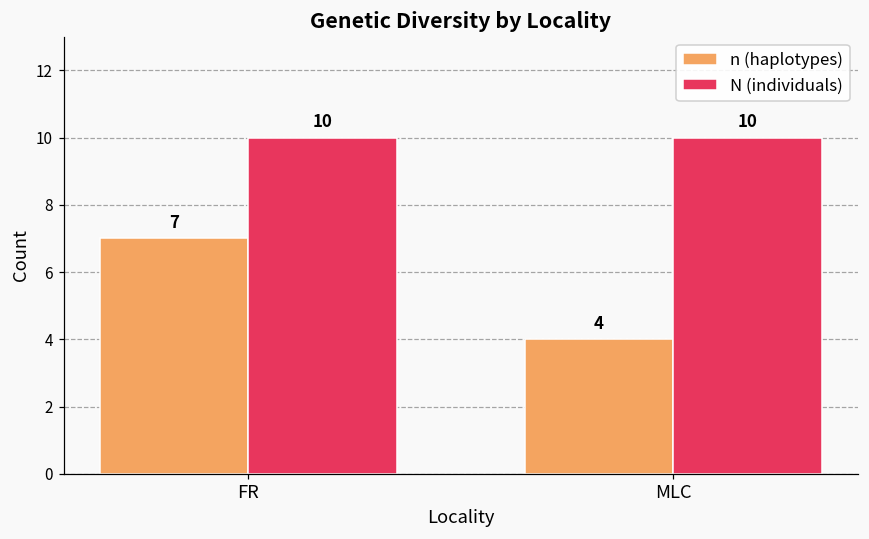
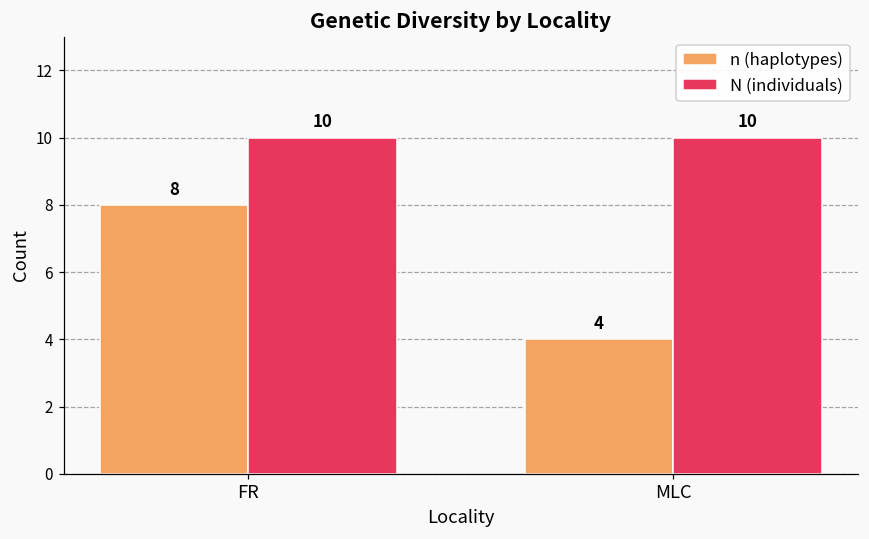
n (haplotypes), FR: 7 -> 8
